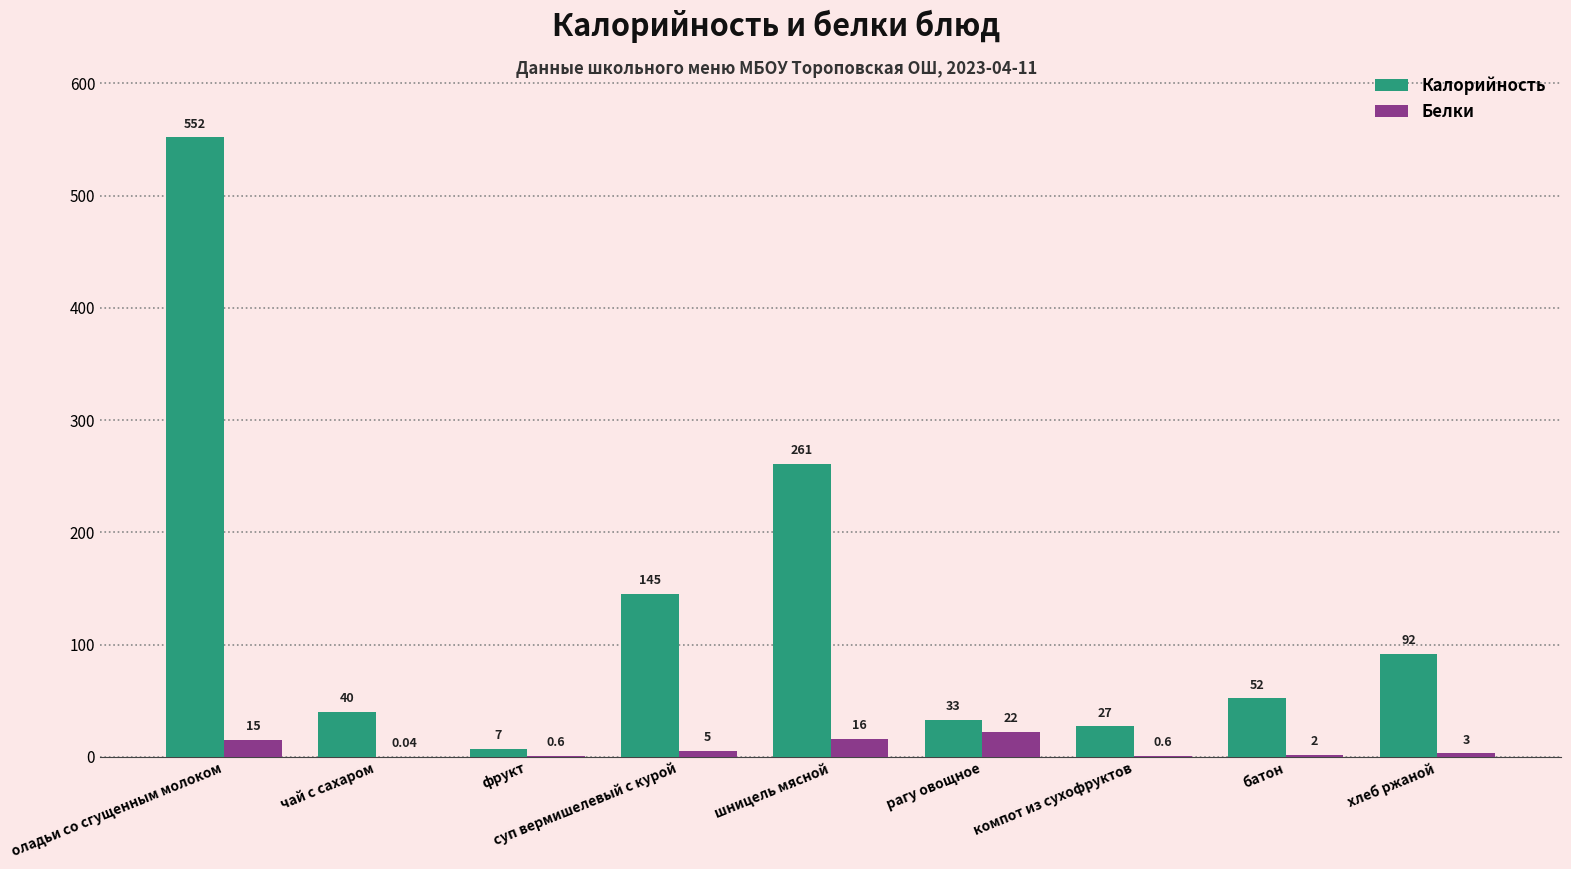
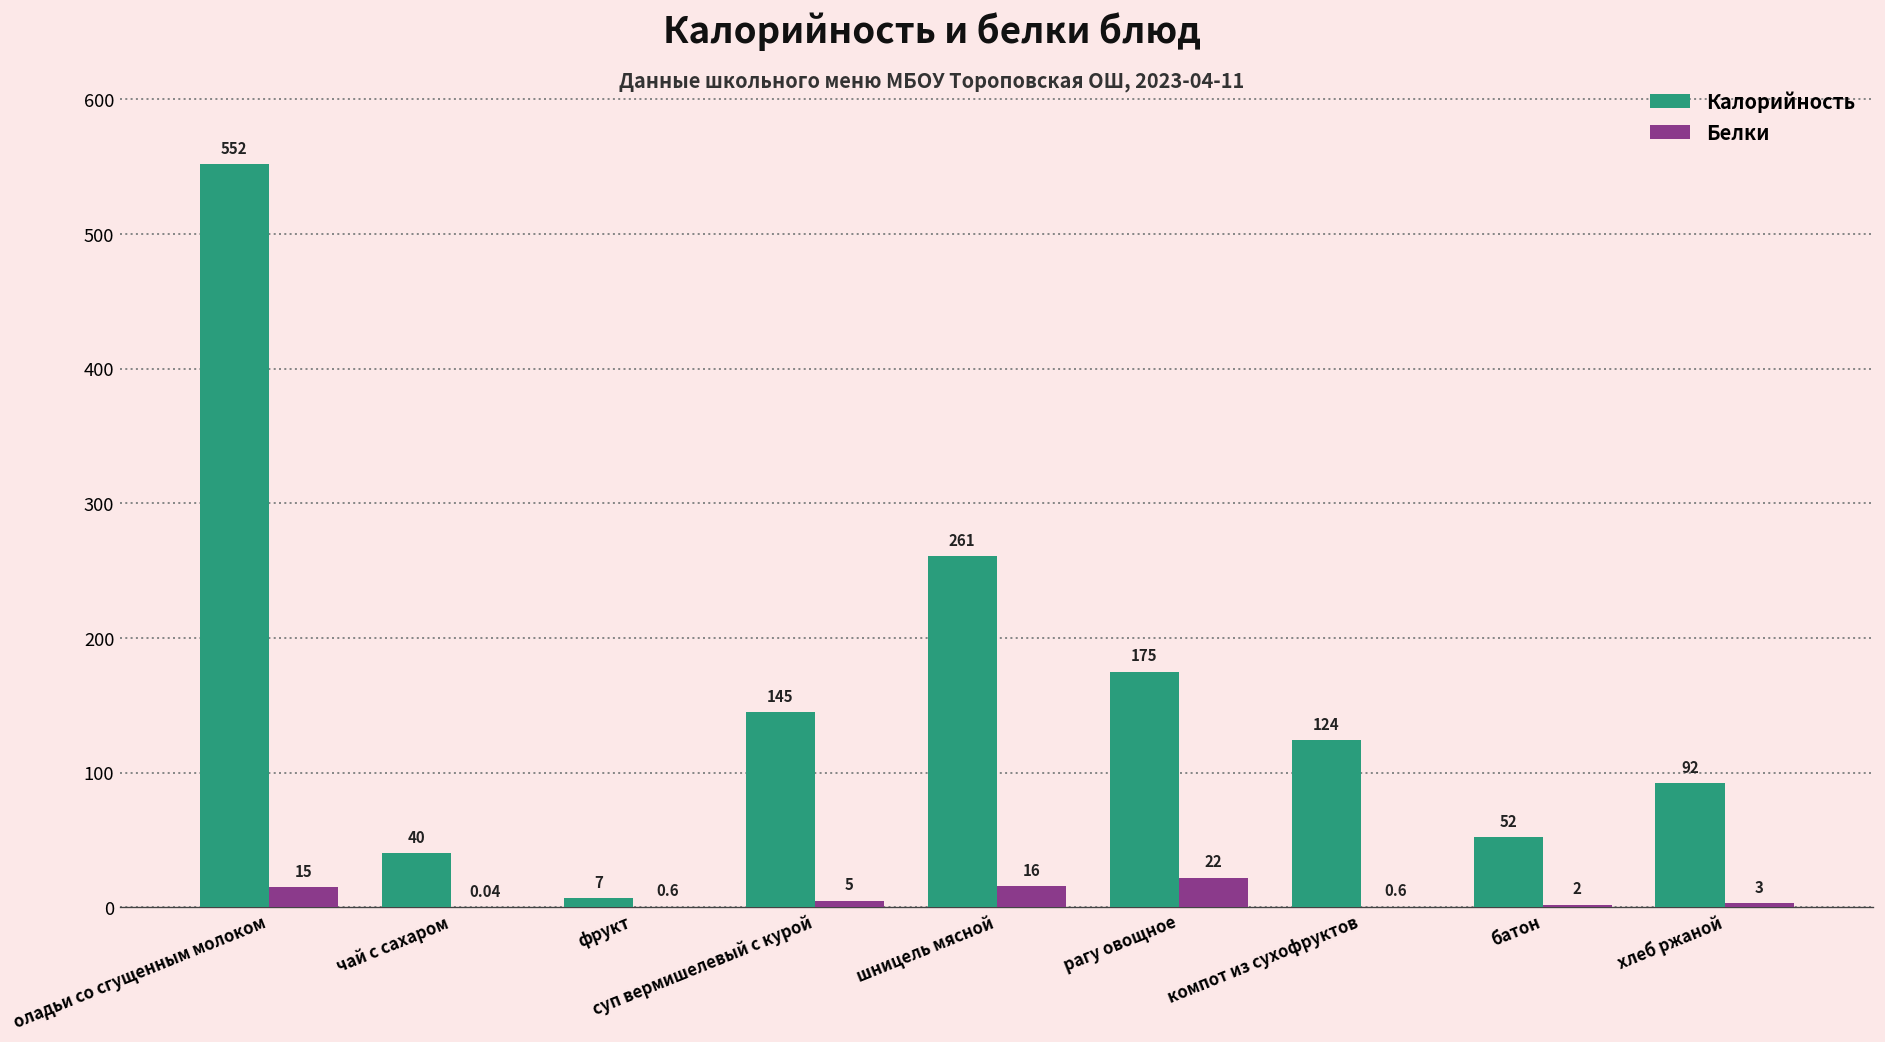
Калорийность, рагу овощное: 33 -> 175
Калорийность, компот из сухофруктов: 27 -> 124
